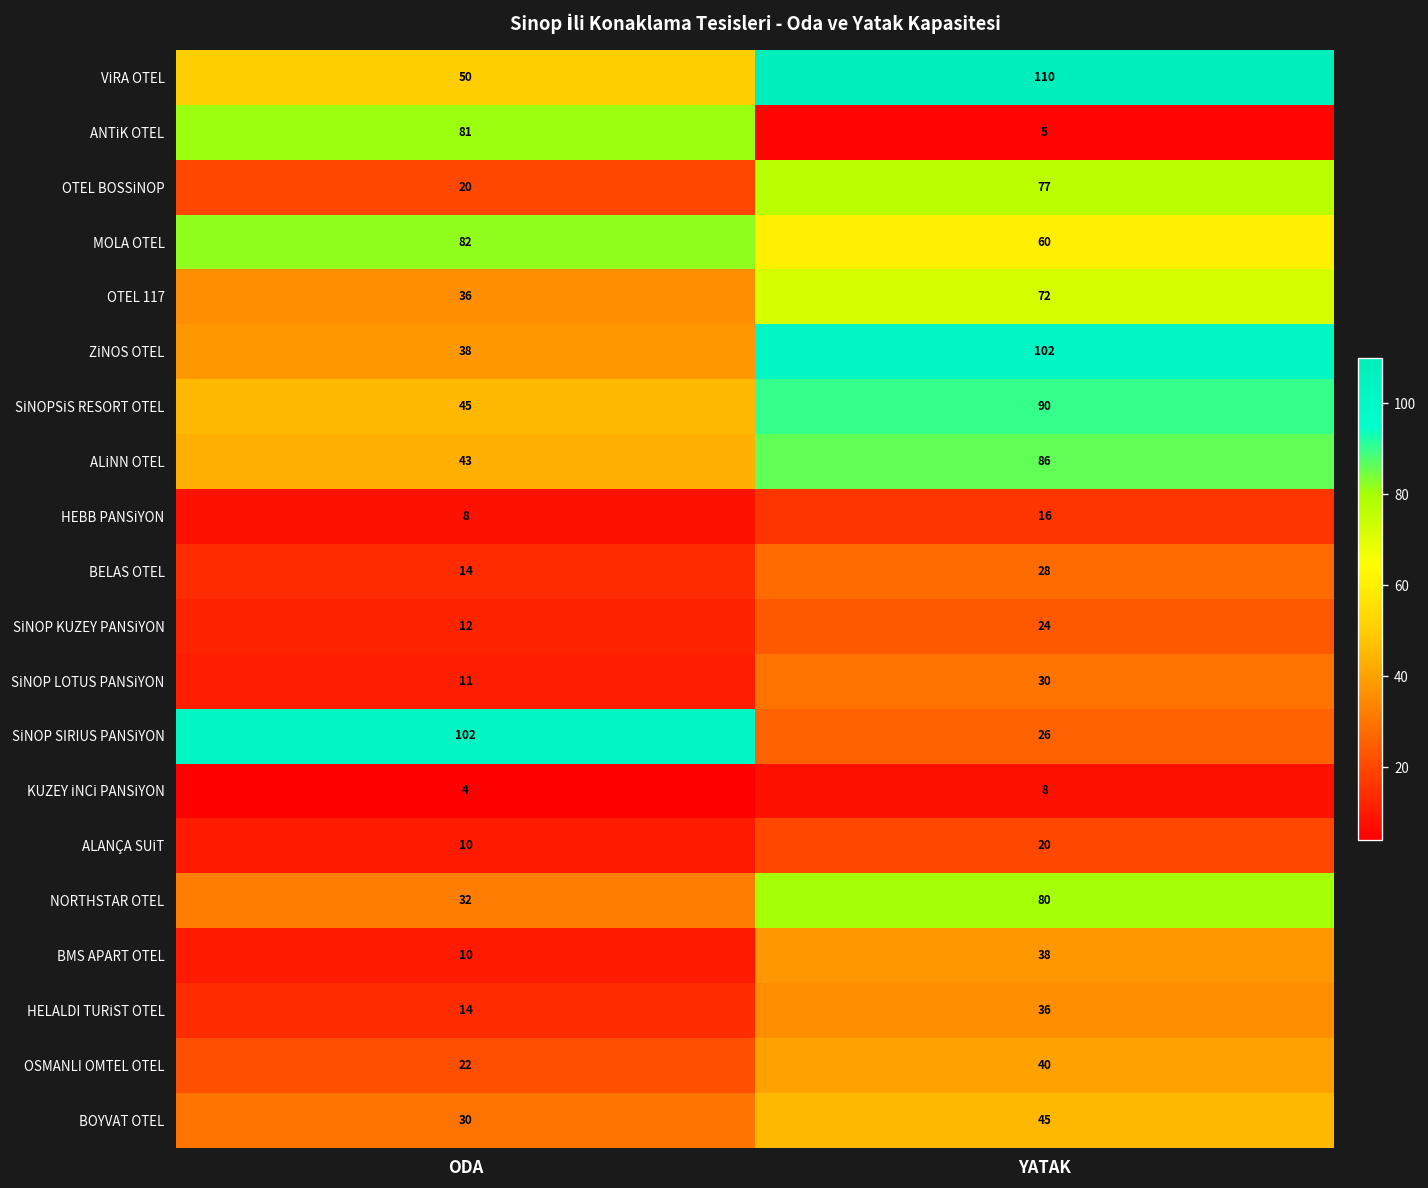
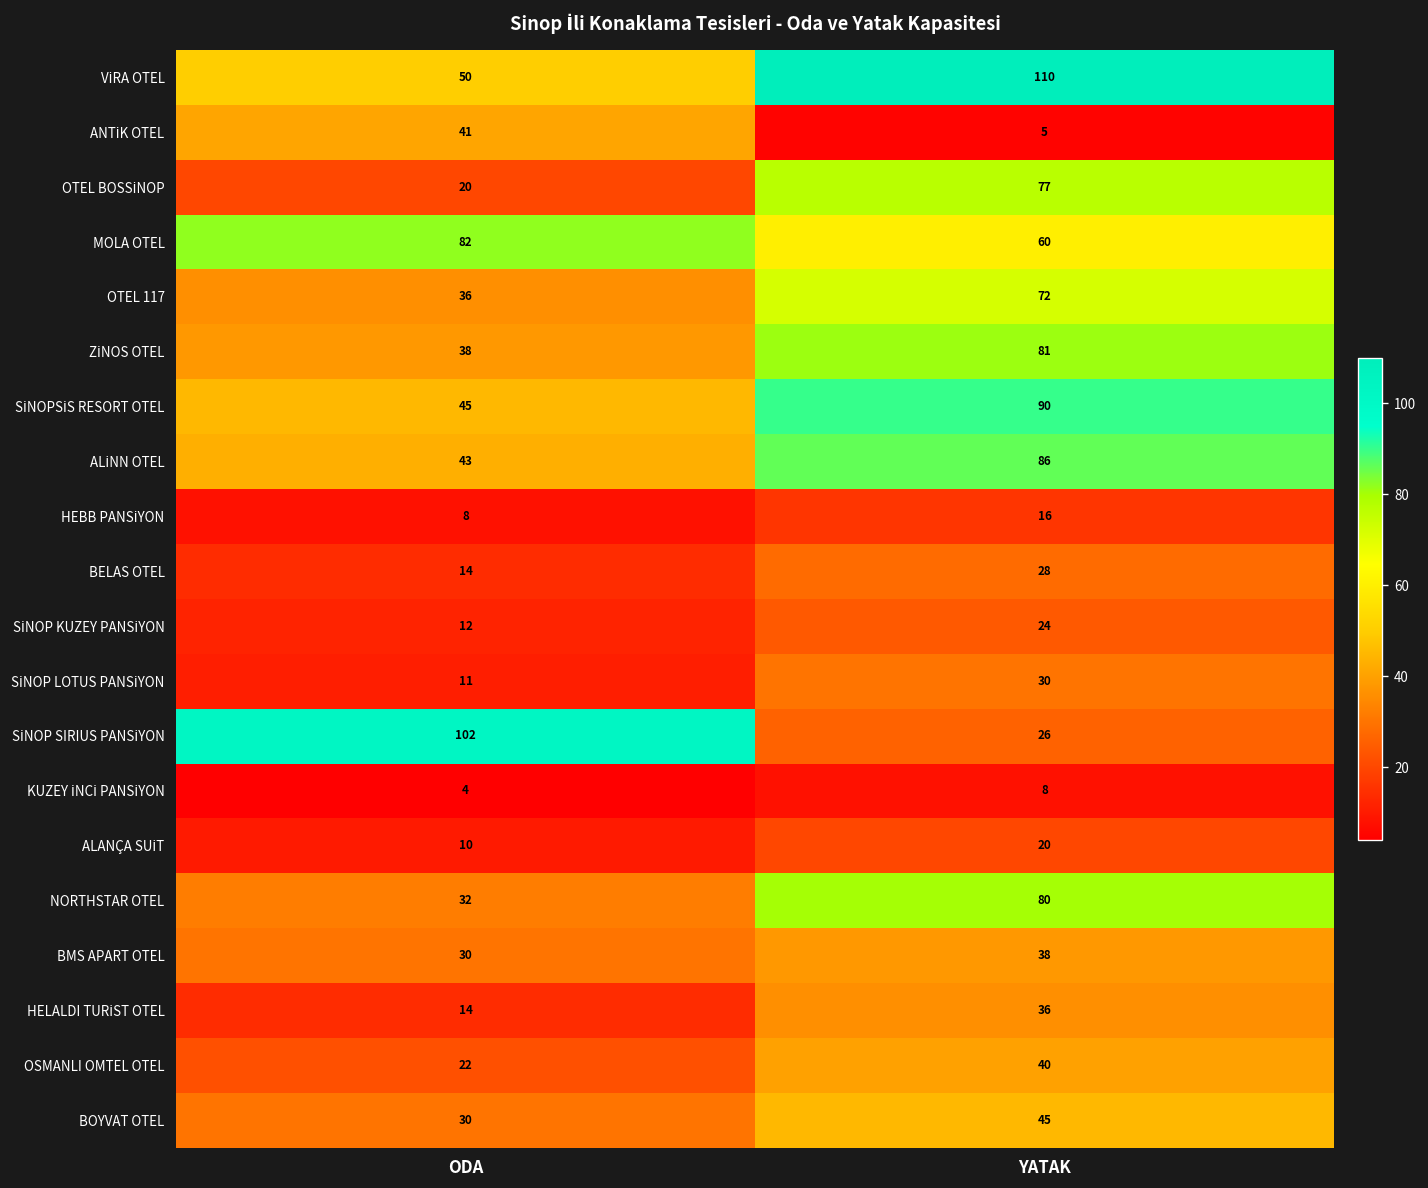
ANTİK OTEL, ODA: 81 -> 41
ZİNOS OTEL, YATAK: 102 -> 81
BMS APART OTEL, ODA: 10 -> 30
